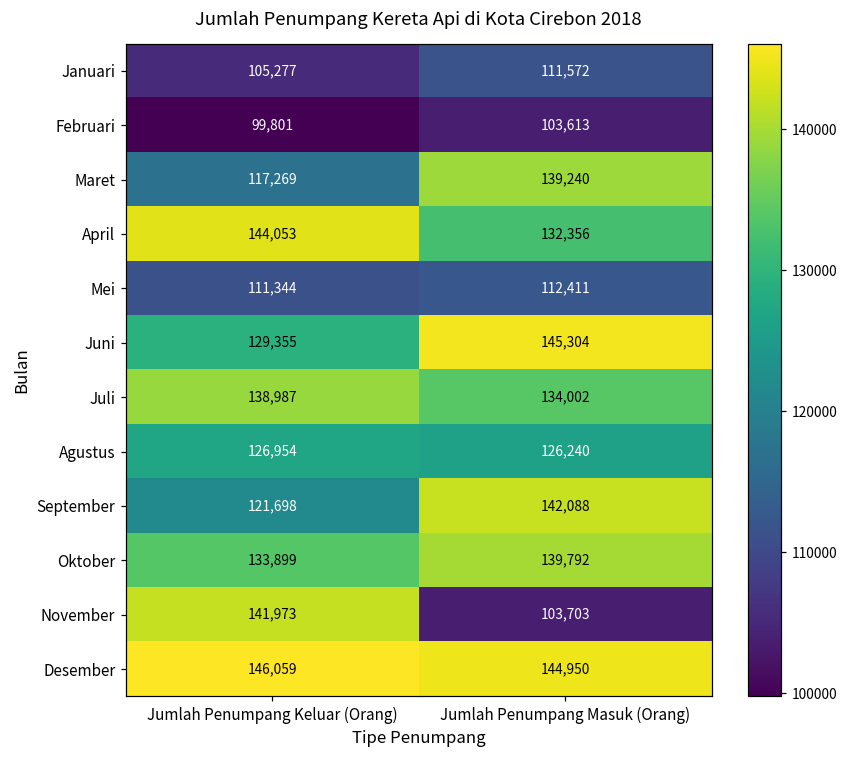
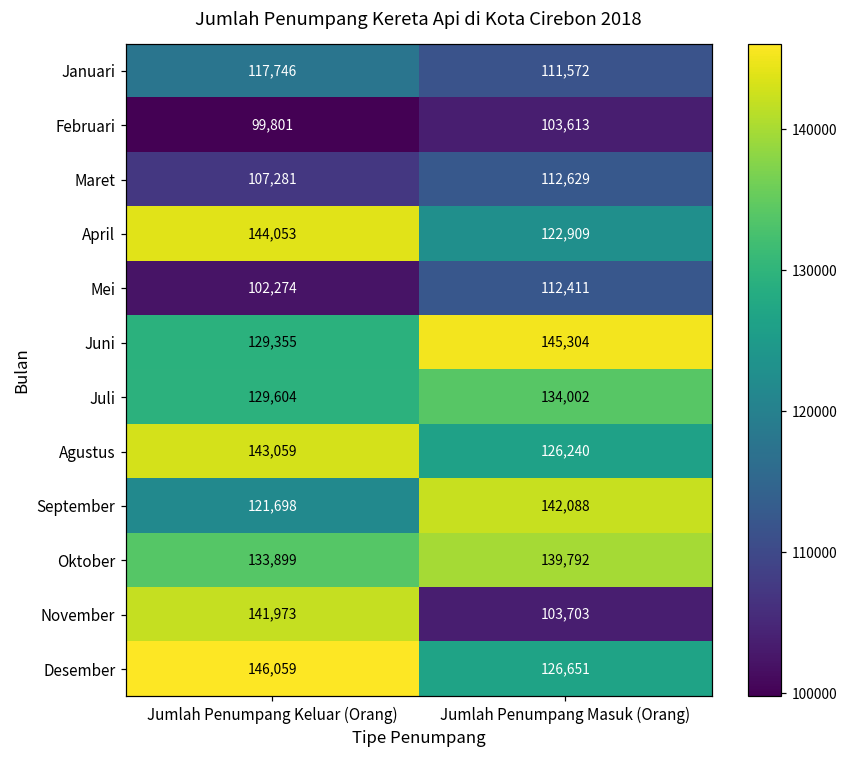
Januari, Jumlah Penumpang Keluar (Orang): 105,277 -> 117,746
Maret, Jumlah Penumpang Keluar (Orang): 117,269 -> 107,281
Maret, Jumlah Penumpang Masuk (Orang): 139,240 -> 112,629
April, Jumlah Penumpang Masuk (Orang): 132,356 -> 122,909
Mei, Jumlah Penumpang Keluar (Orang): 111,344 -> 102,274
Juli, Jumlah Penumpang Keluar (Orang): 138,987 -> 129,604
Agustus, Jumlah Penumpang Keluar (Orang): 126,954 -> 143,059
Desember, Jumlah Penumpang Masuk (Orang): 144,950 -> 126,651
